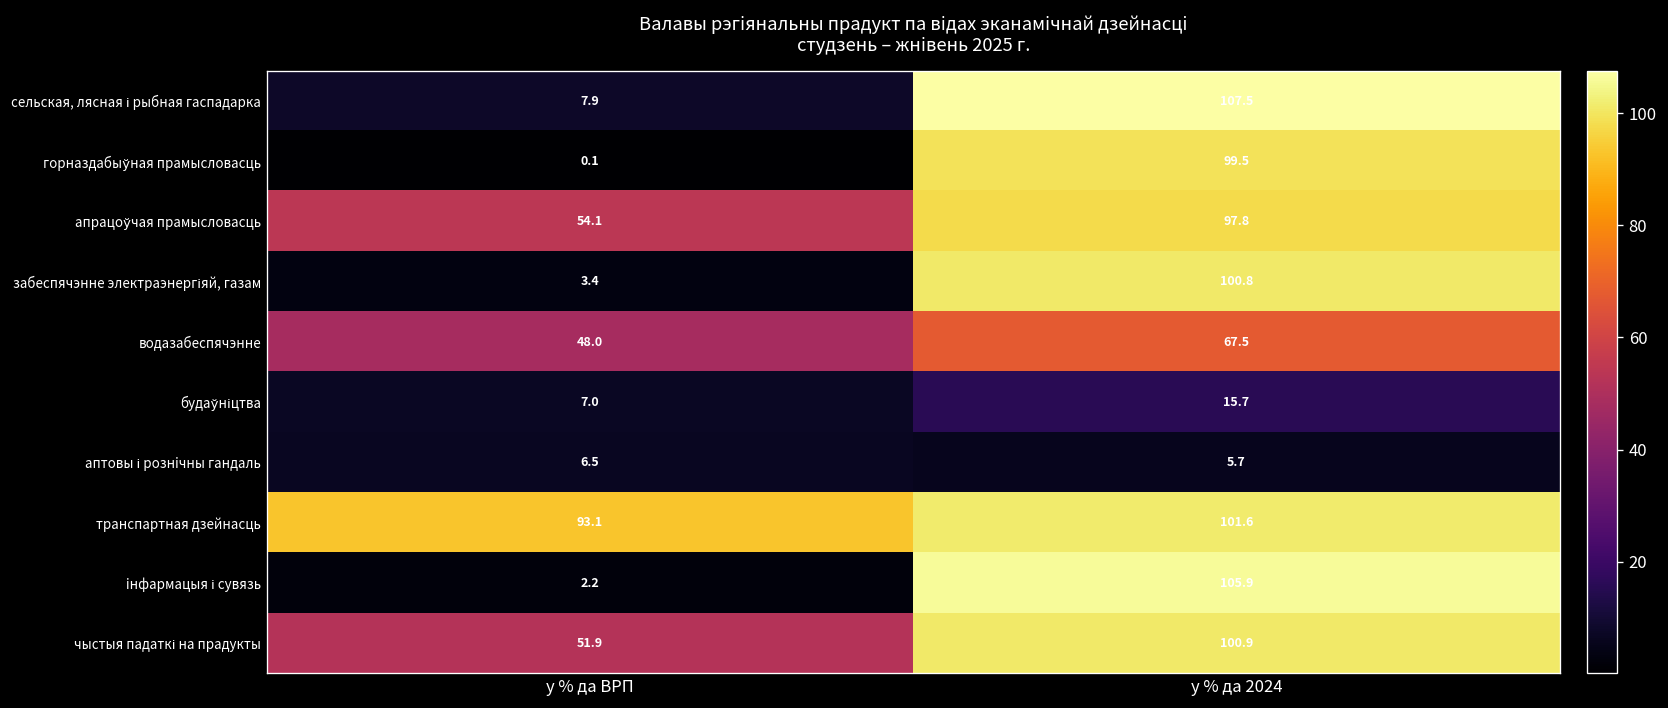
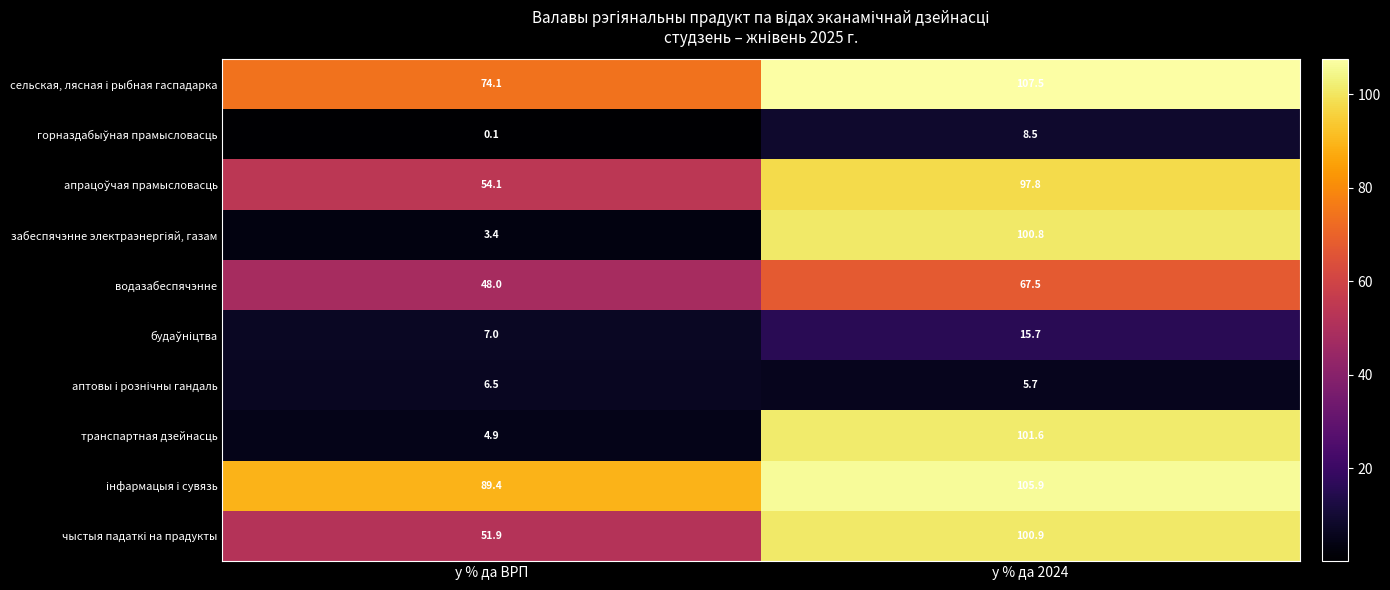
сельская, лясная і рыбная гаспадарка, у % да ВРП: 7.9 -> 74.1
горназдабыўная прамысловасць, у % да 2024: 99.5 -> 8.5
транспартная дзейнасць, у % да ВРП: 93.1 -> 4.9
iнфармацыя і сувязь, у % да ВРП: 2.2 -> 89.4
